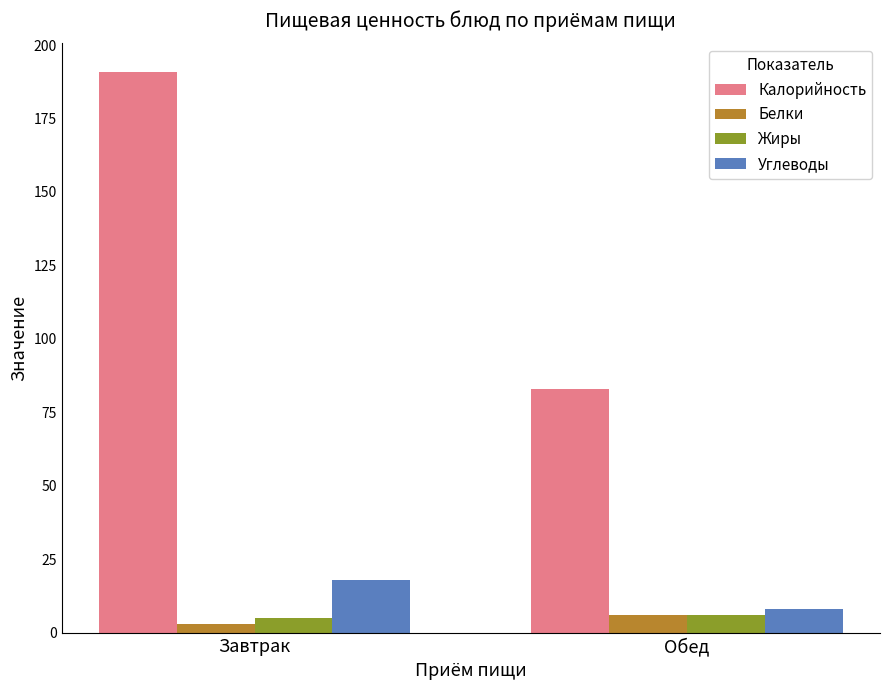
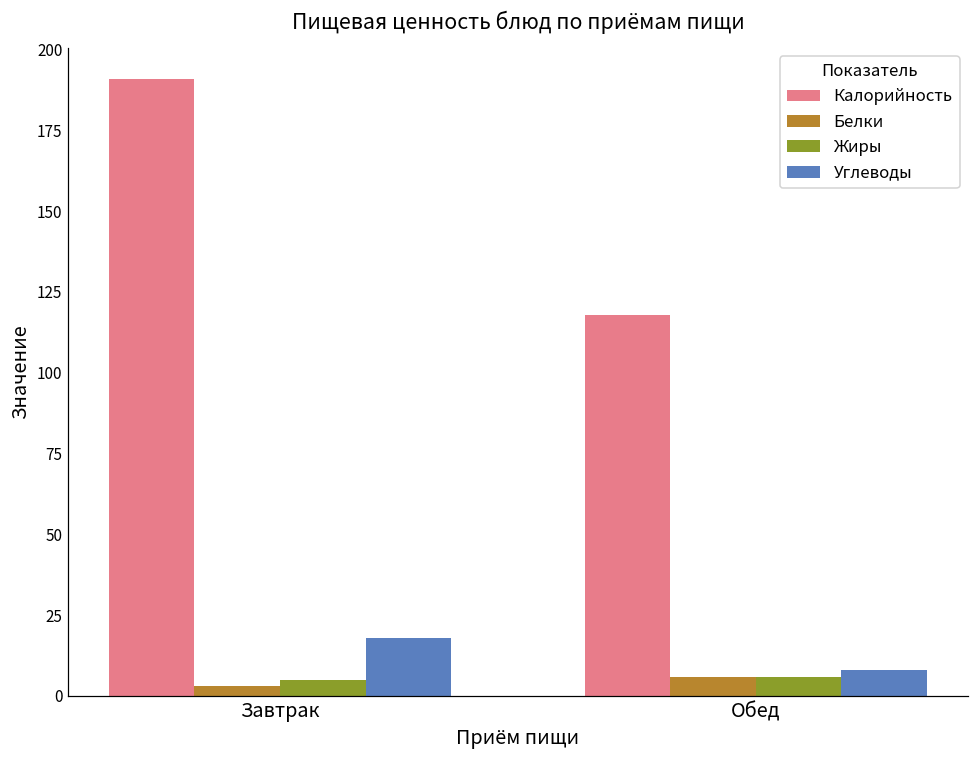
Калорийность, Обед: 83 -> 118
